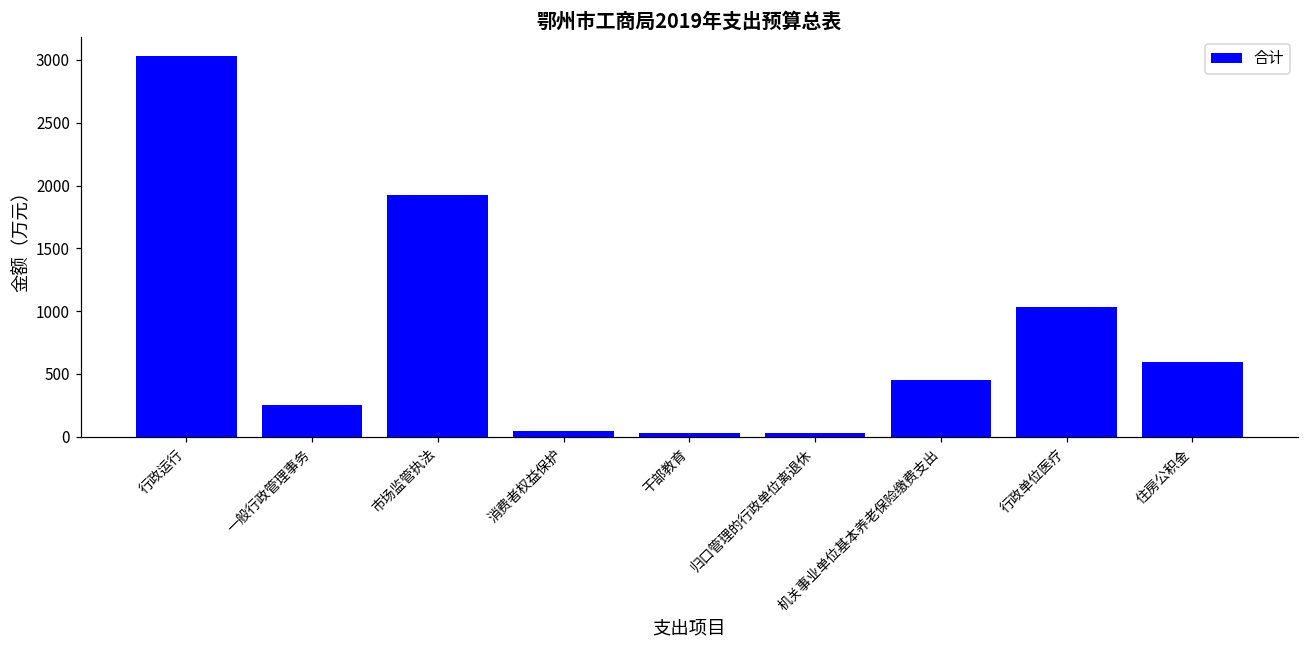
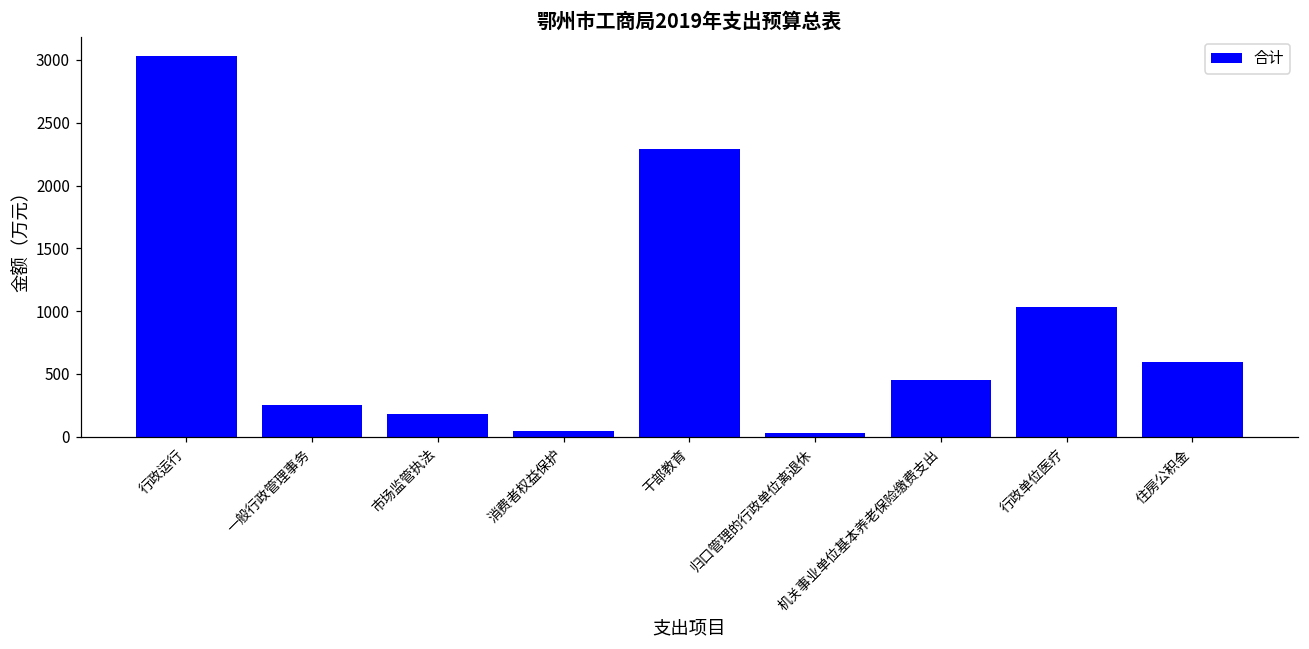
市场监管执法: 1930 -> 180
干部教育: 30 -> 2290
